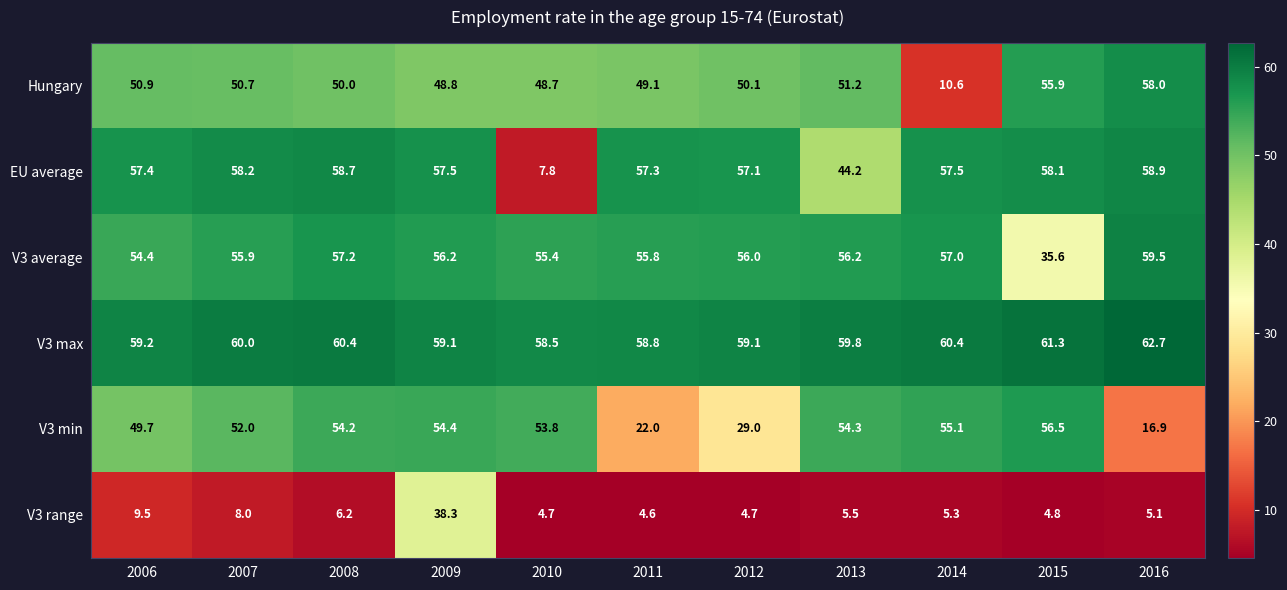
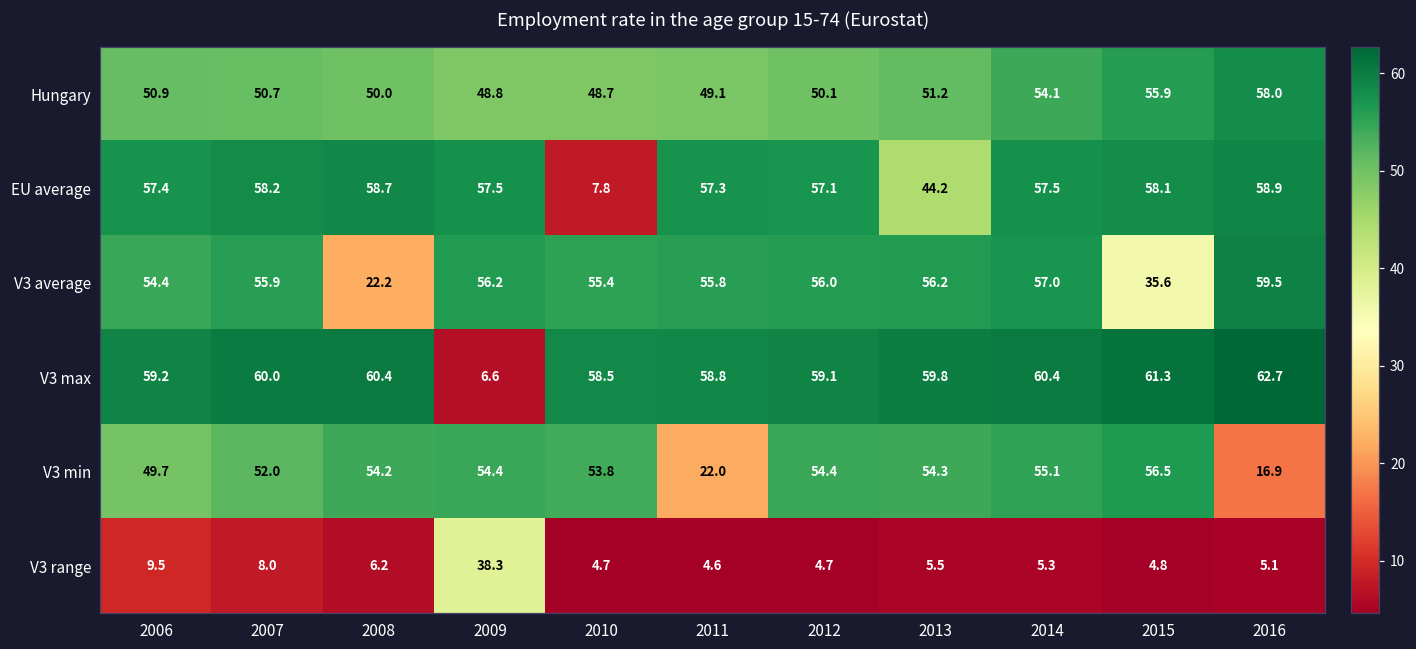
Hungary, 2014: 10.6 -> 54.1
V3 average, 2008: 57.2 -> 22.2
V3 max, 2009: 59.1 -> 6.6
V3 min, 2012: 29.0 -> 54.4
